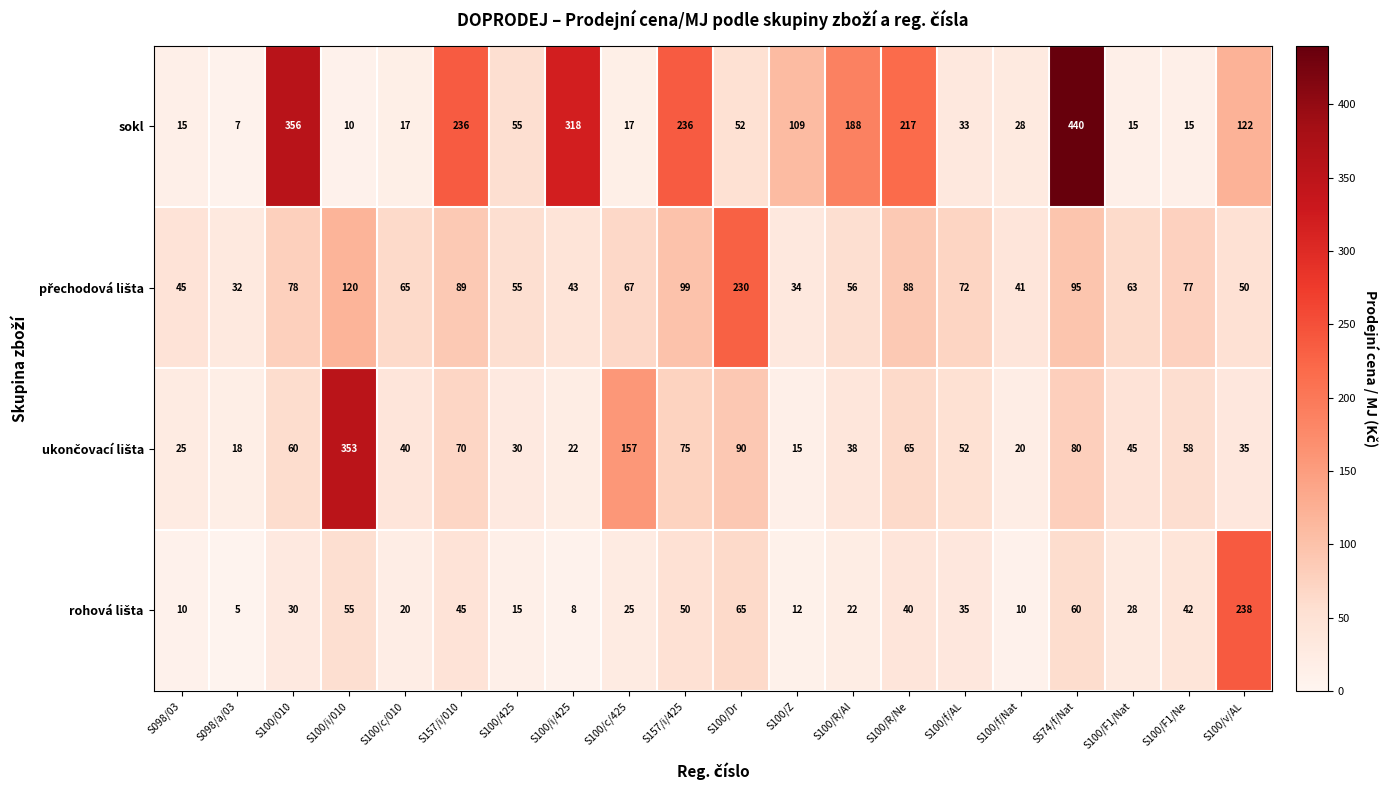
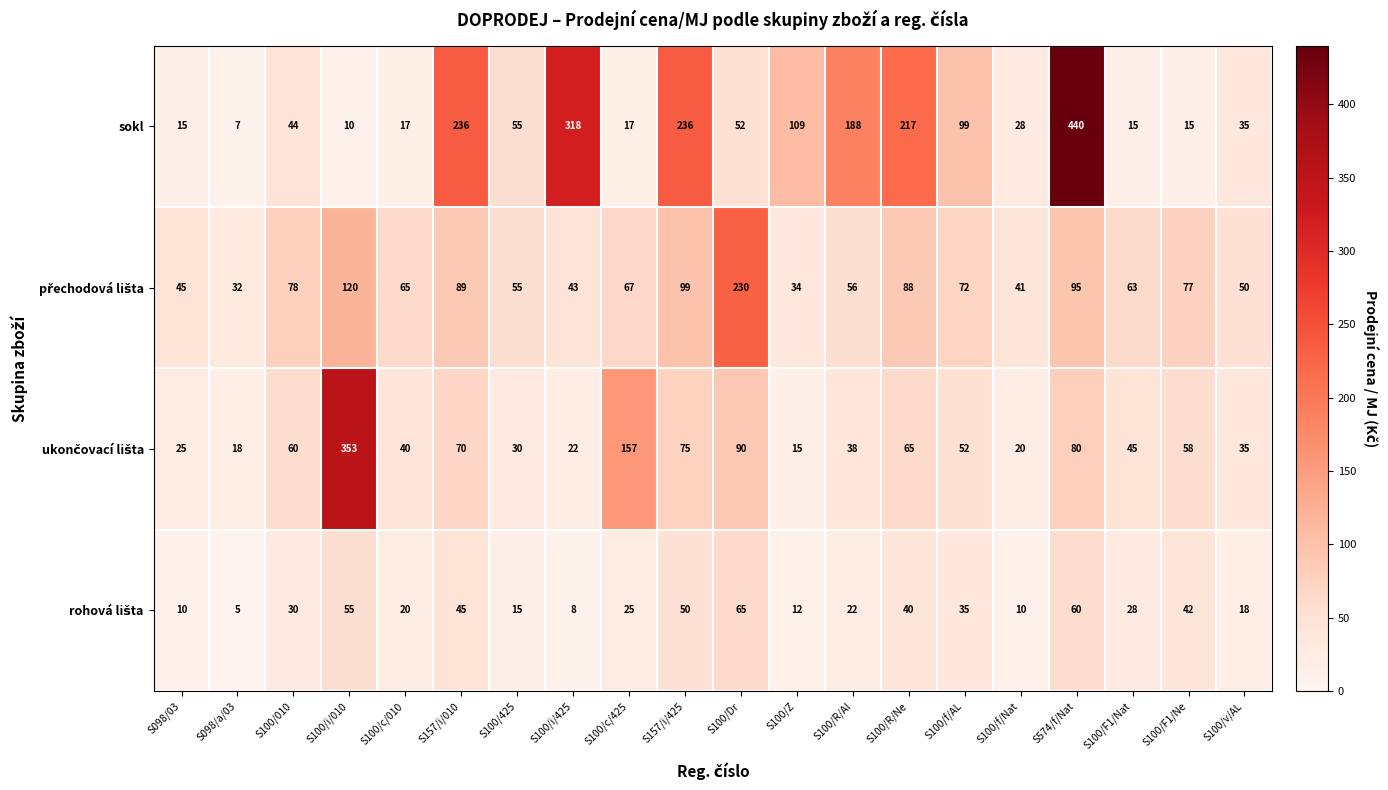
sokl, S100/010: 356 -> 44
sokl, S100/f/AL: 33 -> 99
sokl, S100/v/AL: 122 -> 35
rohová lišta, S100/v/AL: 238 -> 18
